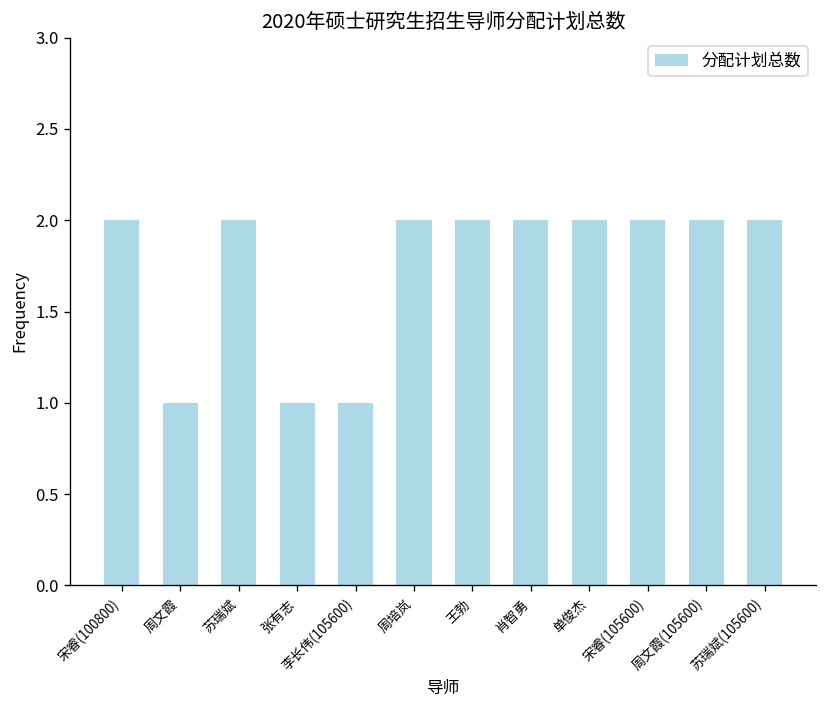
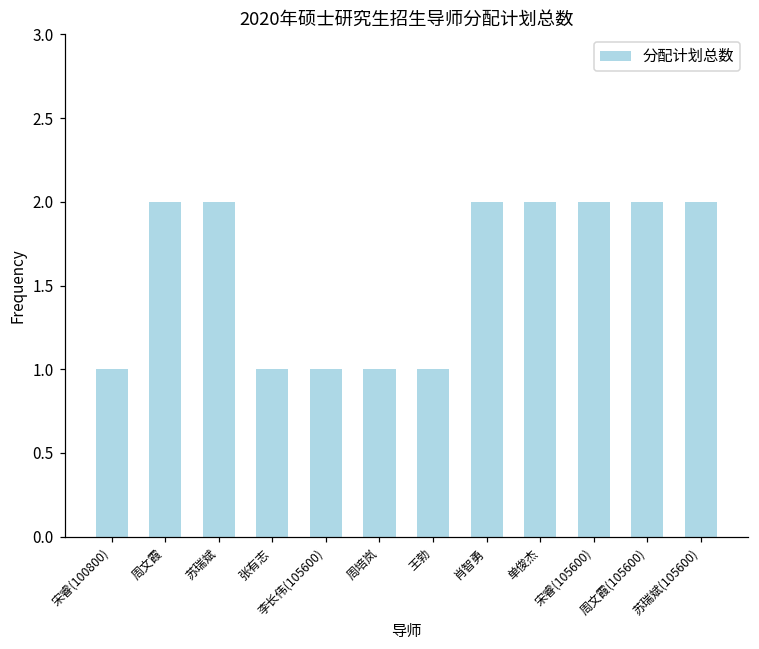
宋睿(100800): 2 -> 1
周文霞: 1 -> 2
周培岚: 2 -> 1
王勃: 2 -> 1
